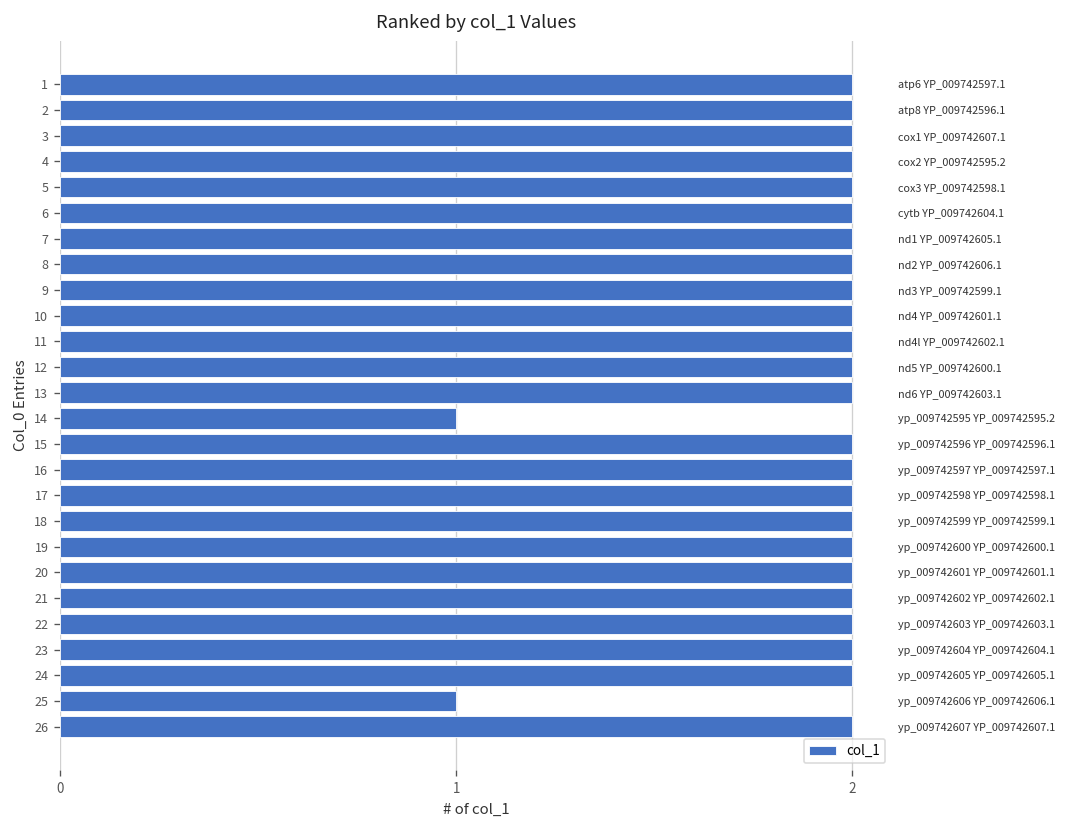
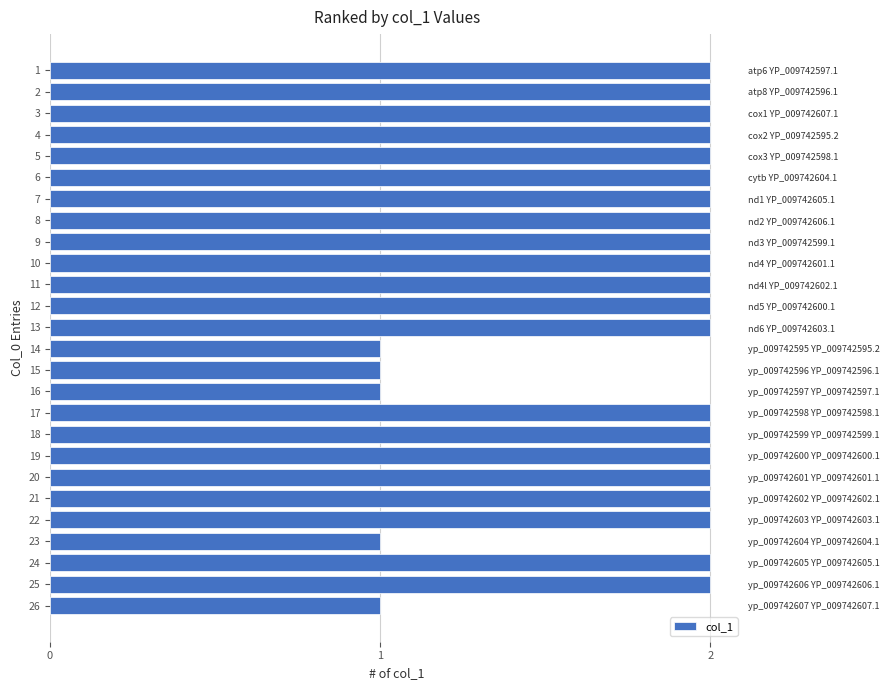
15: 2 -> 1
16: 2 -> 1
23: 2 -> 1
25: 1 -> 2
26: 2 -> 1
